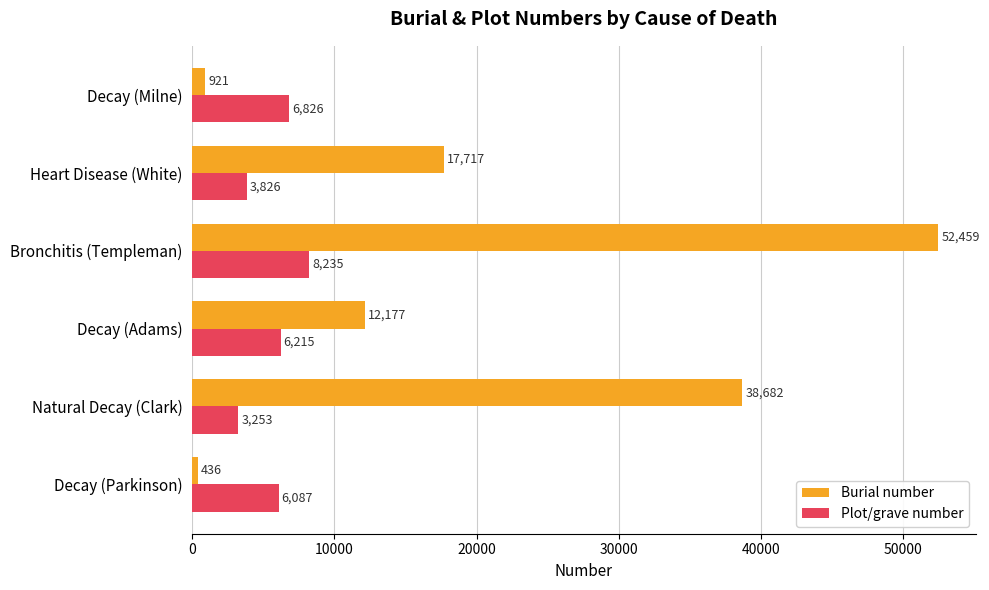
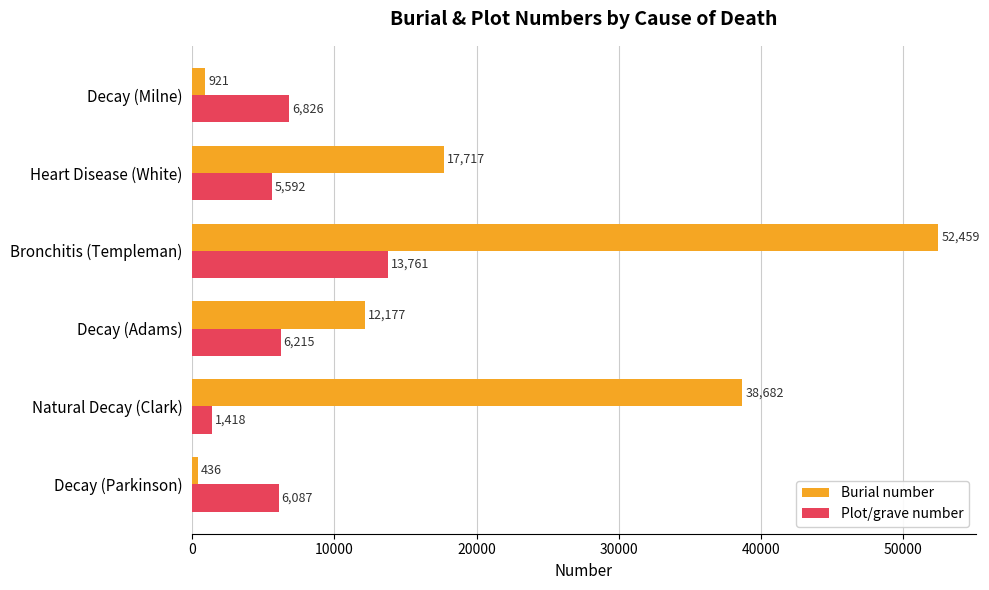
Plot/grave number, Heart Disease (White): 3,826 -> 5,592
Plot/grave number, Bronchitis (Templeman): 8,235 -> 13,761
Plot/grave number, Natural Decay (Clark): 3,253 -> 1,418
